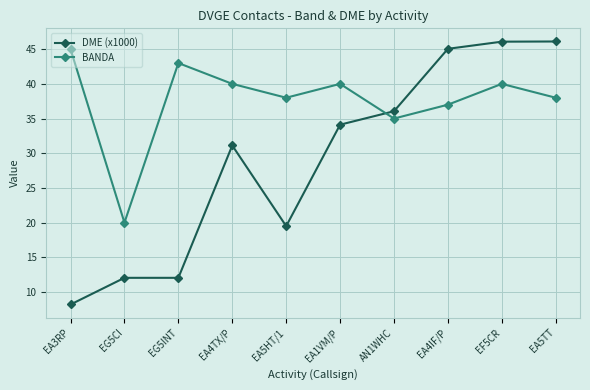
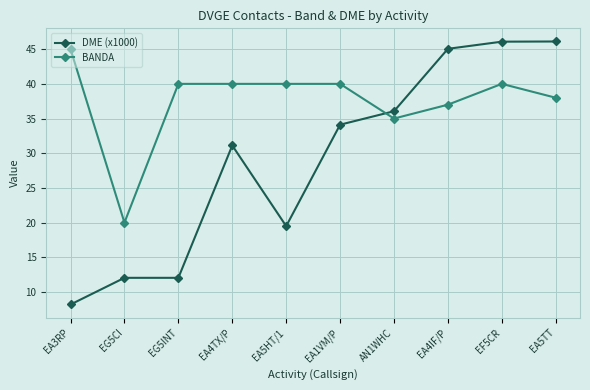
BANDA, EG5INT: 43 -> 40
BANDA, EA5HT/1: 38 -> 40
